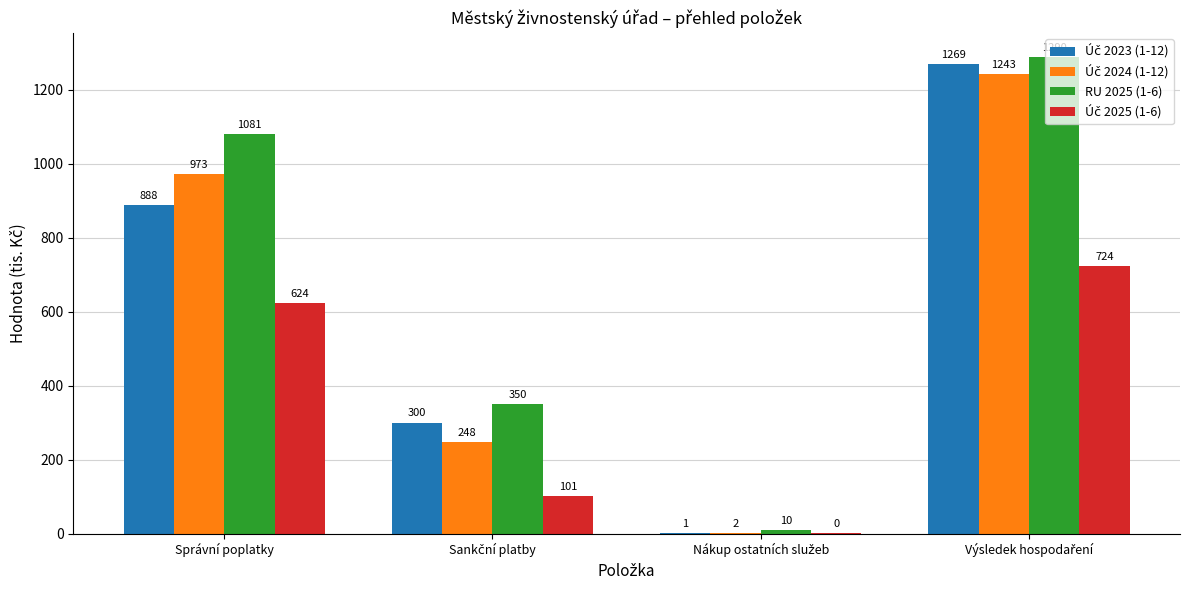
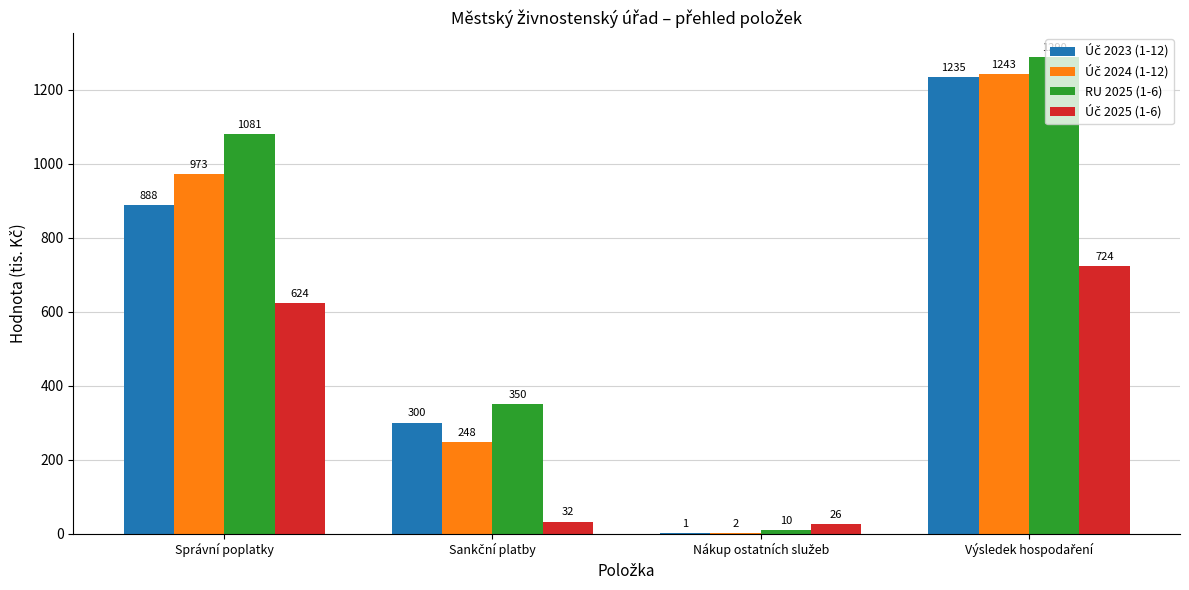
Úč 2025 (1-6), Sankční platby: 101 -> 32
Úč 2025 (1-6), Nákup ostatních služeb: 0 -> 26
Úč 2023 (1-12), Výsledek hospodaření: 1269 -> 1235
